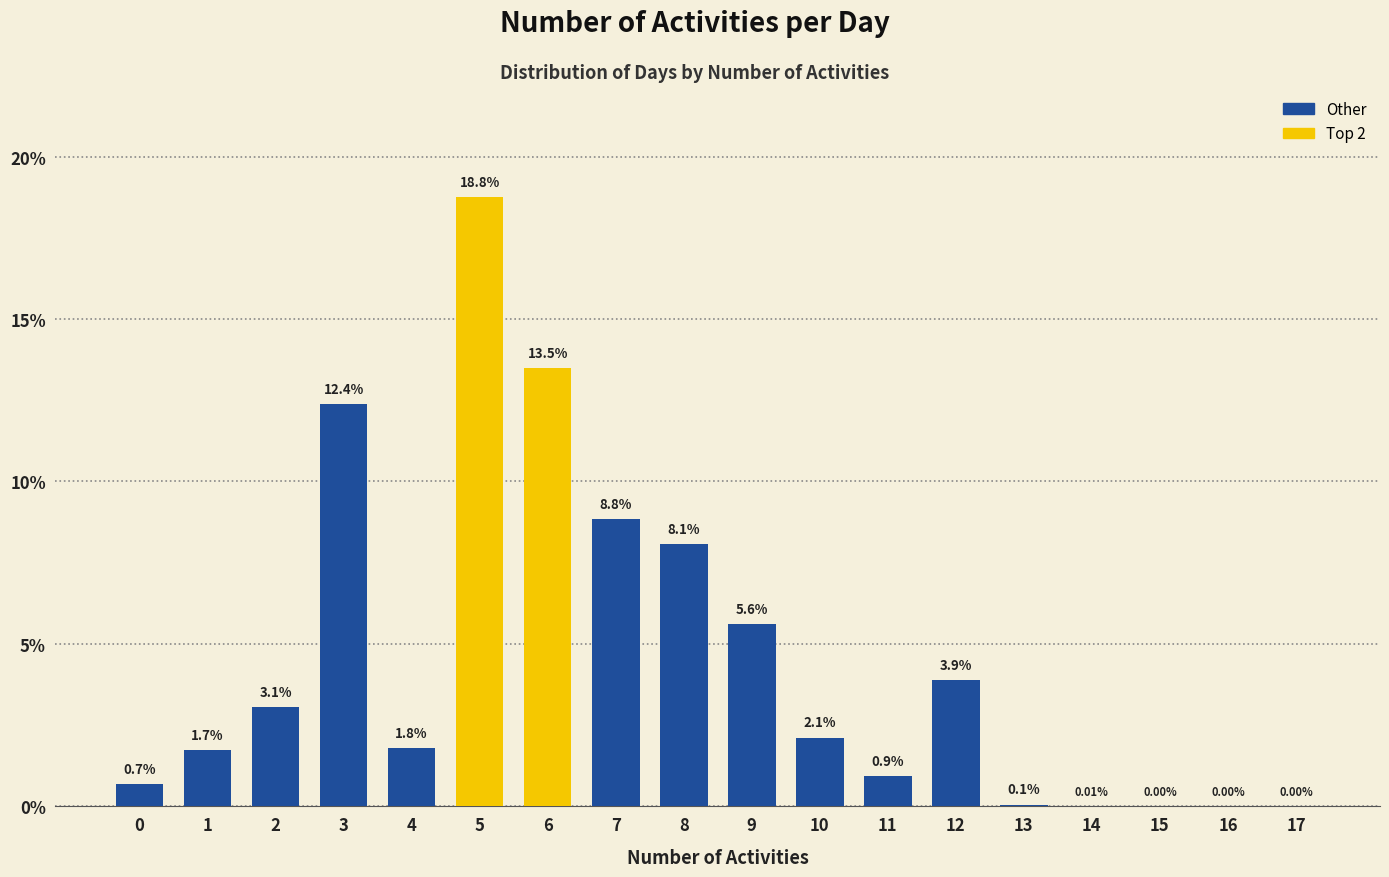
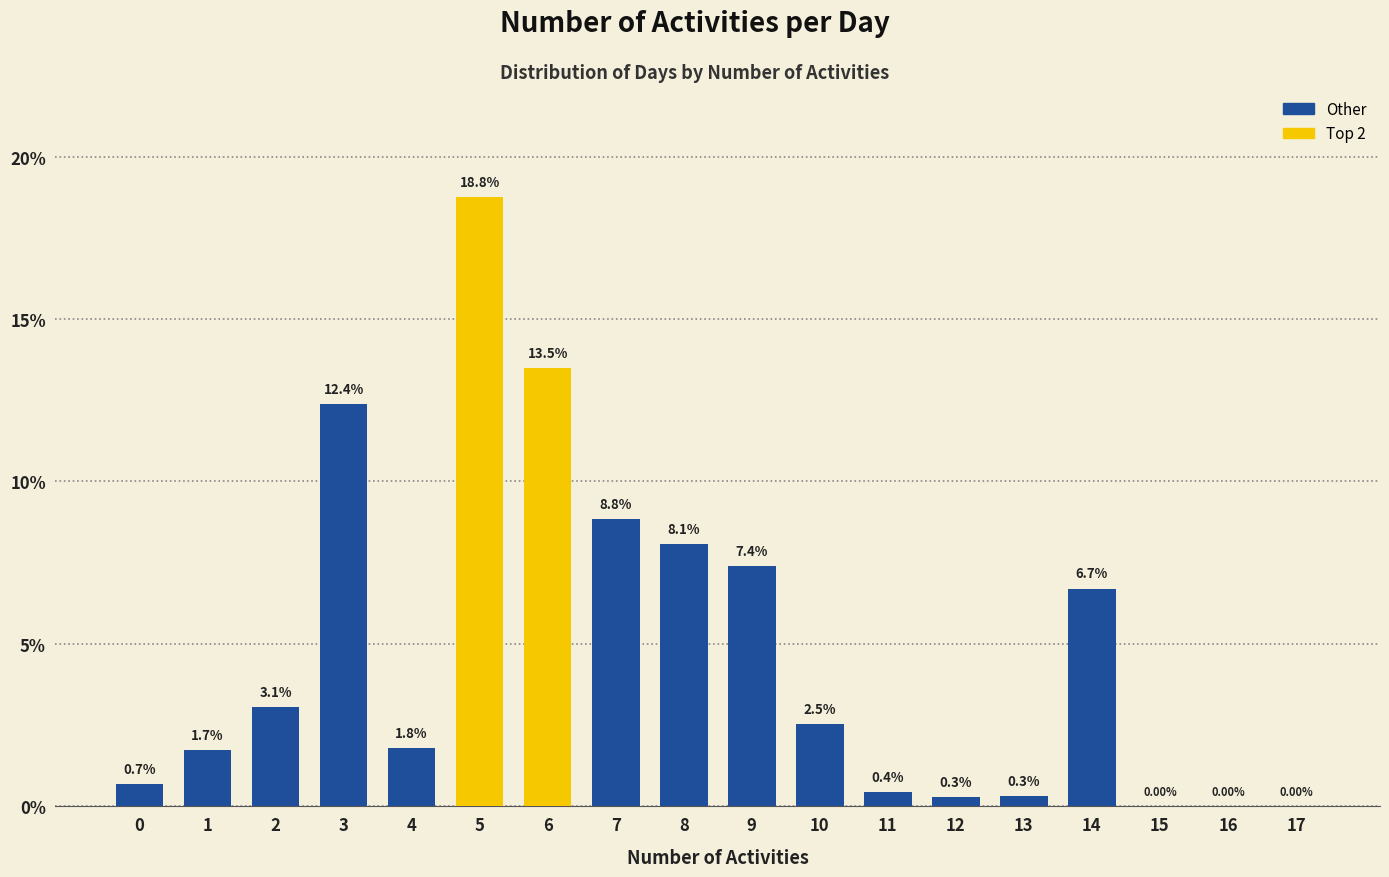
9: 5.6% -> 7.4%
10: 2.1% -> 2.5%
11: 0.9% -> 0.4%
12: 3.9% -> 0.3%
13: 0.1% -> 0.3%
14: 0.01% -> 6.7%
